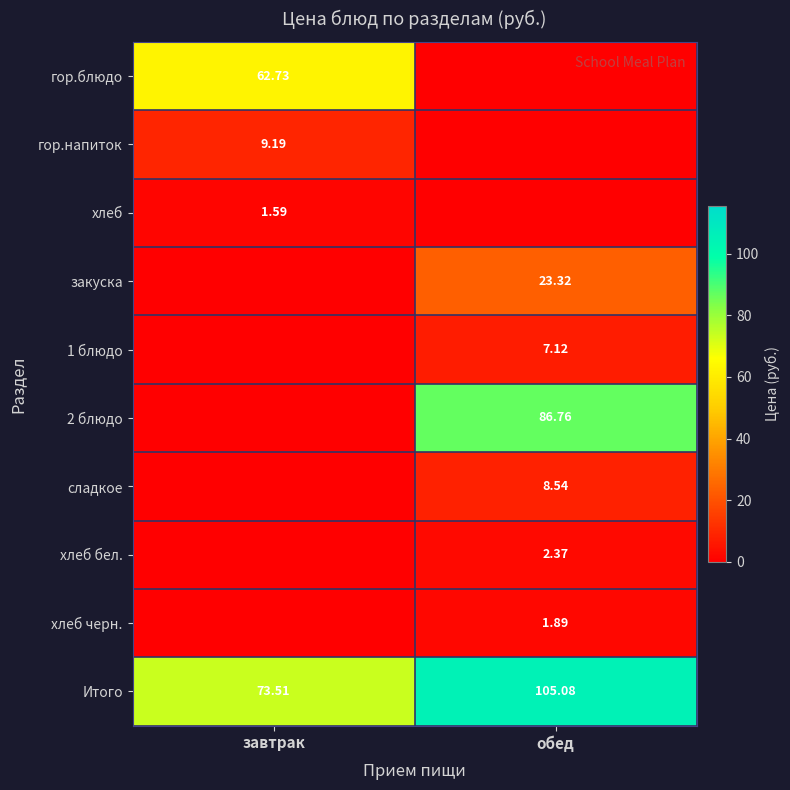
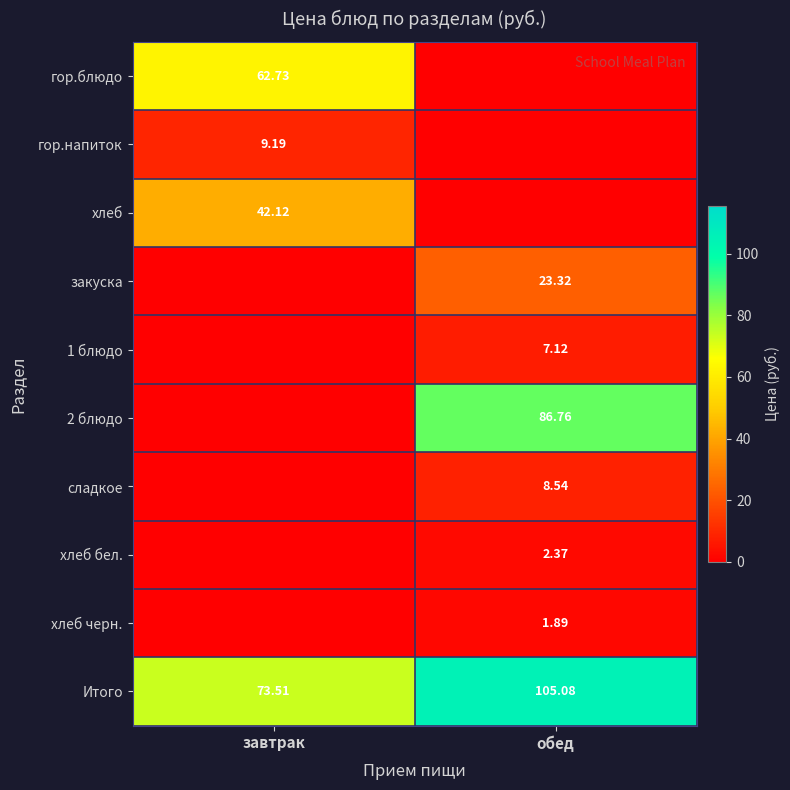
хлеб, завтрак: 1.59 -> 42.12
